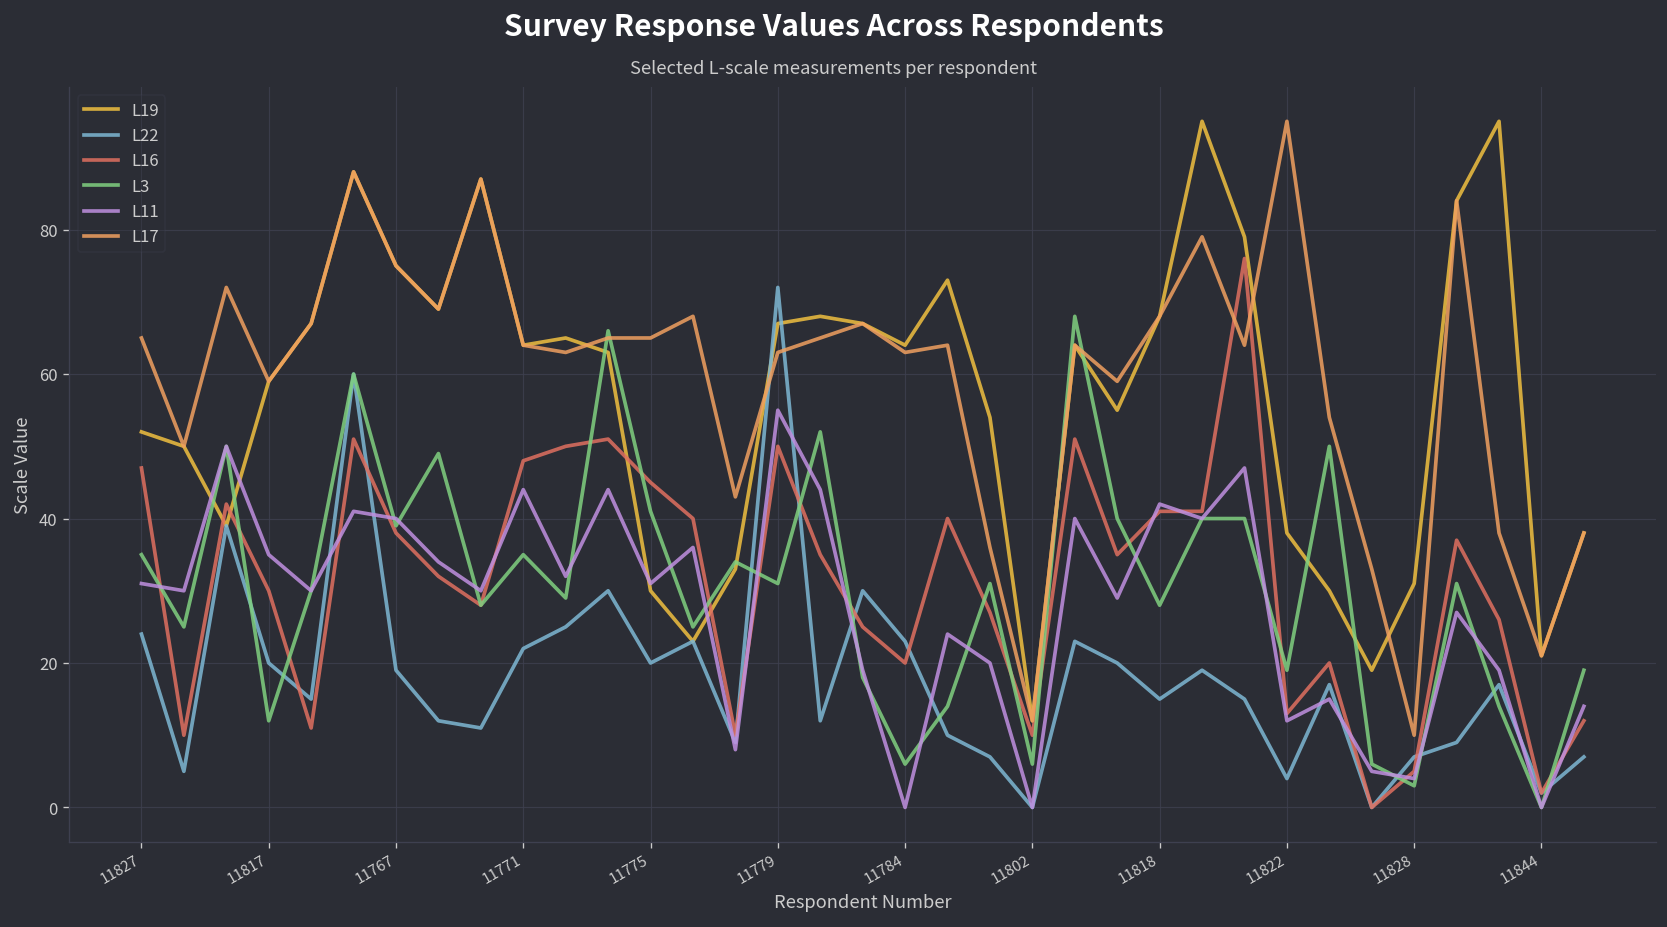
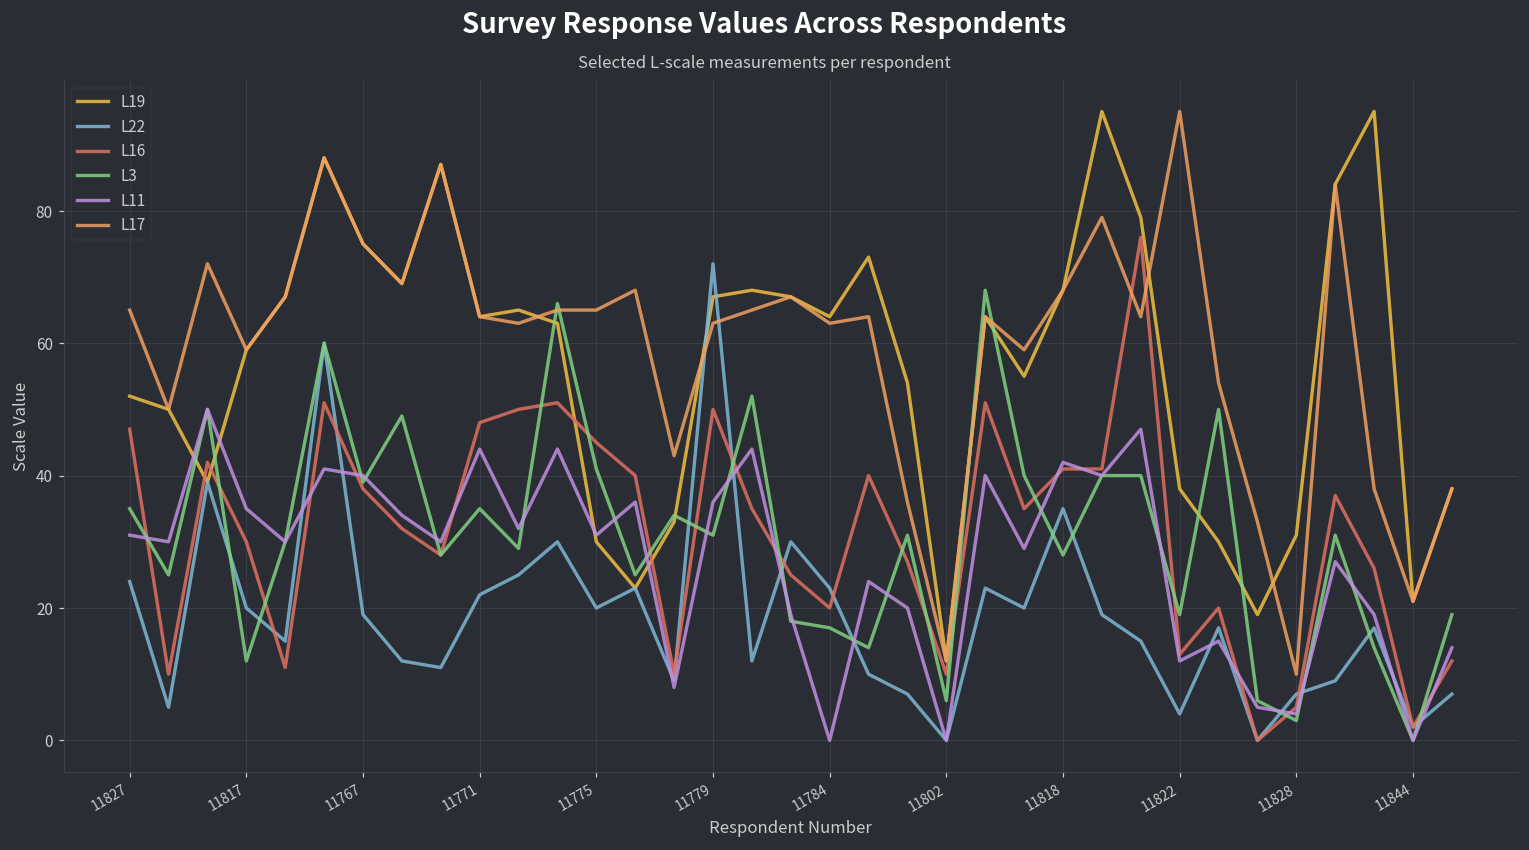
L11, 11779: 55 -> 36
L3, 11784: 6 -> 17
L22, 11818: 15 -> 35
